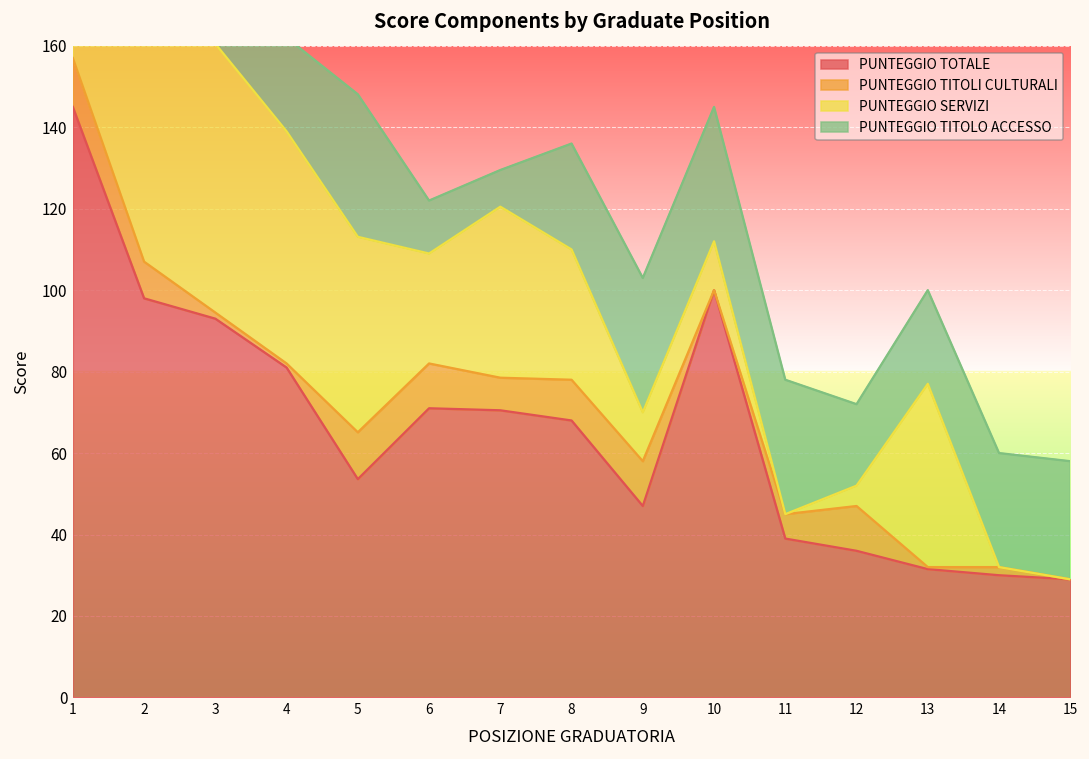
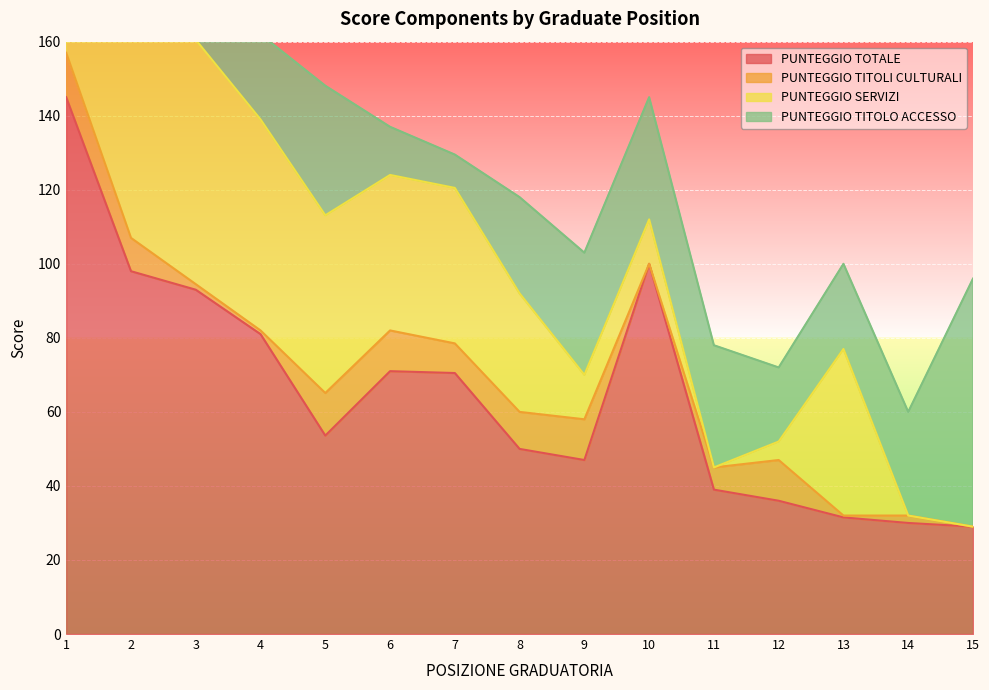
PUNTEGGIO SERVIZI, 6: 27 -> 42
PUNTEGGIO TOTALE, 8: 68 -> 50
PUNTEGGIO TITOLO ACCESSO, 15: 29 -> 67
